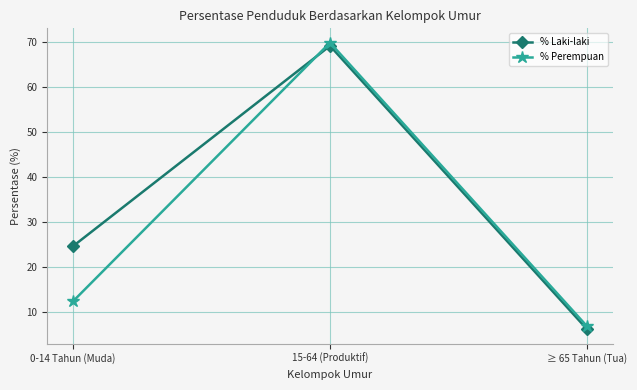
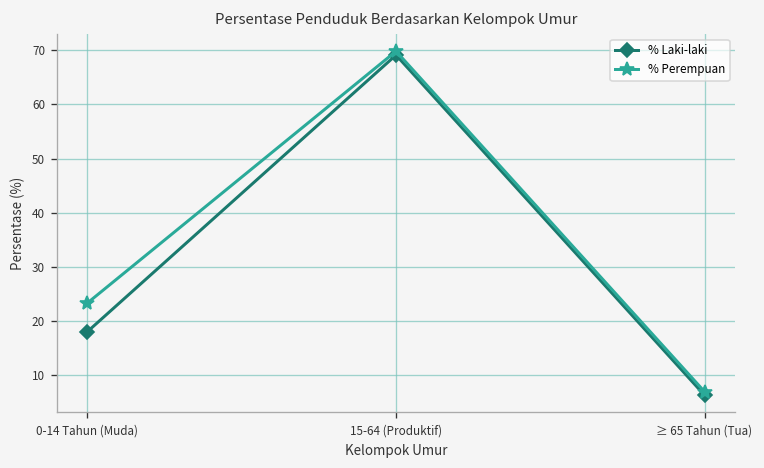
% Laki-laki, 0-14 Tahun (Muda): 25 -> 18
% Perempuan, 0-14 Tahun (Muda): 12 -> 23
